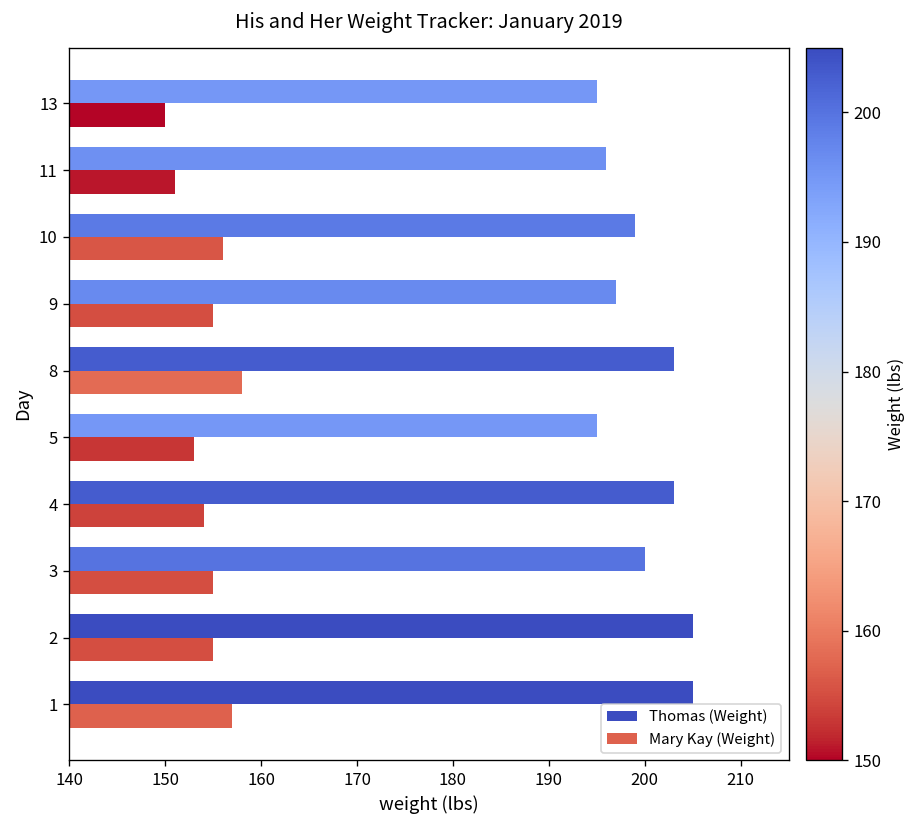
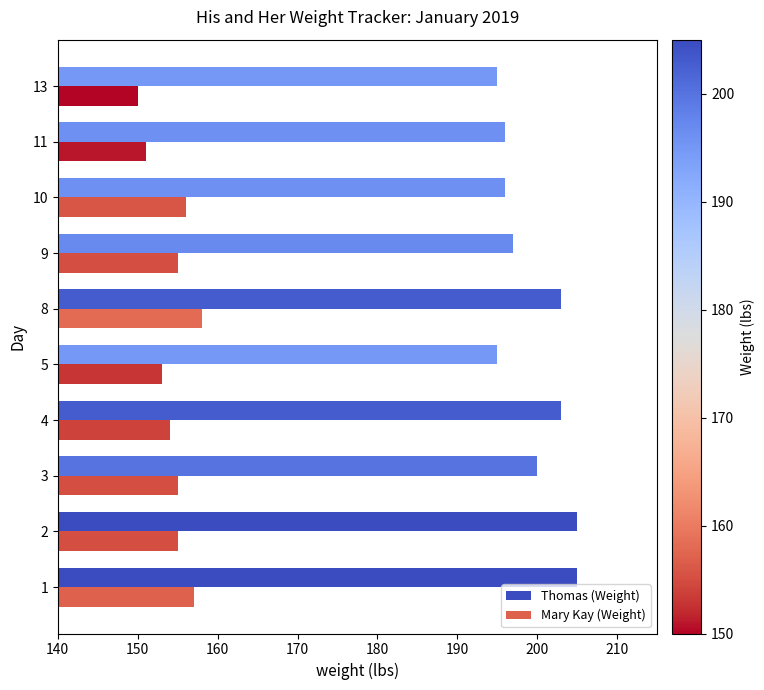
Thomas (Weight), 10: 199 -> 196
